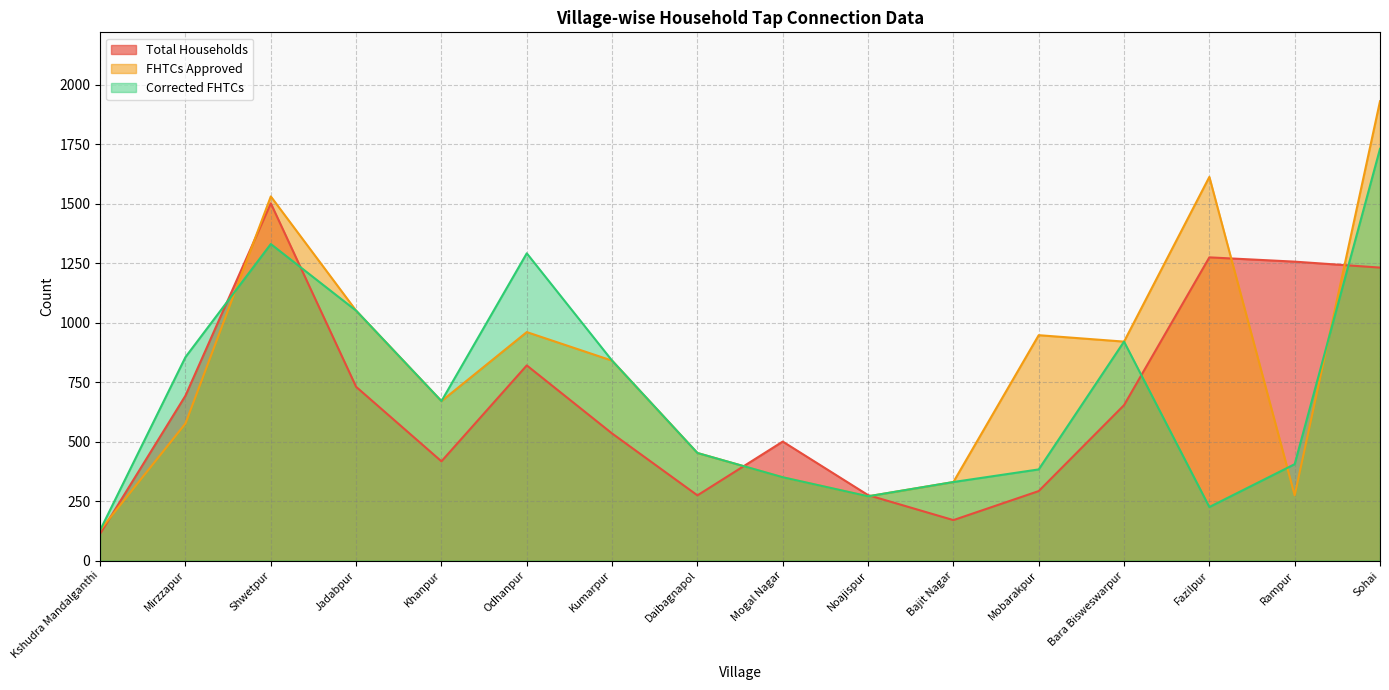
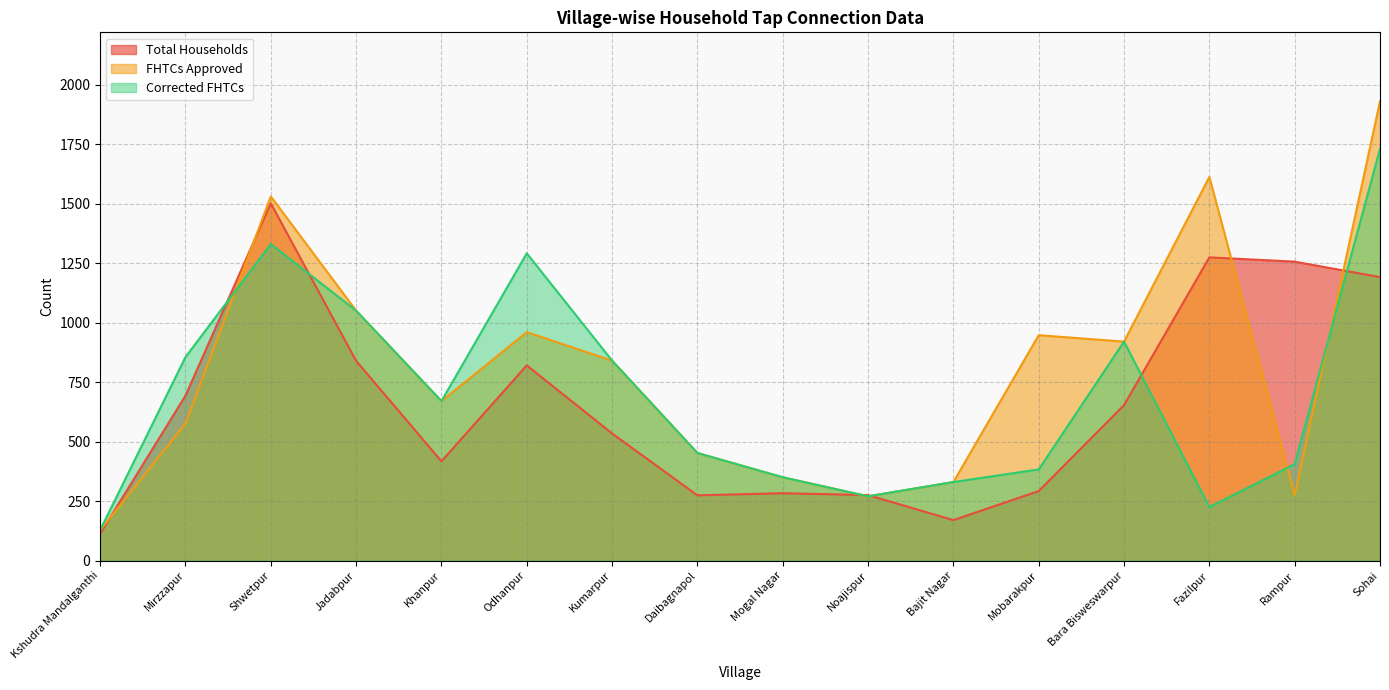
Total Households, Jadabpur: 730 -> 840
Total Households, Mogal Nagar: 500 -> 280
Total Households, Sohai: 1230 -> 1190
